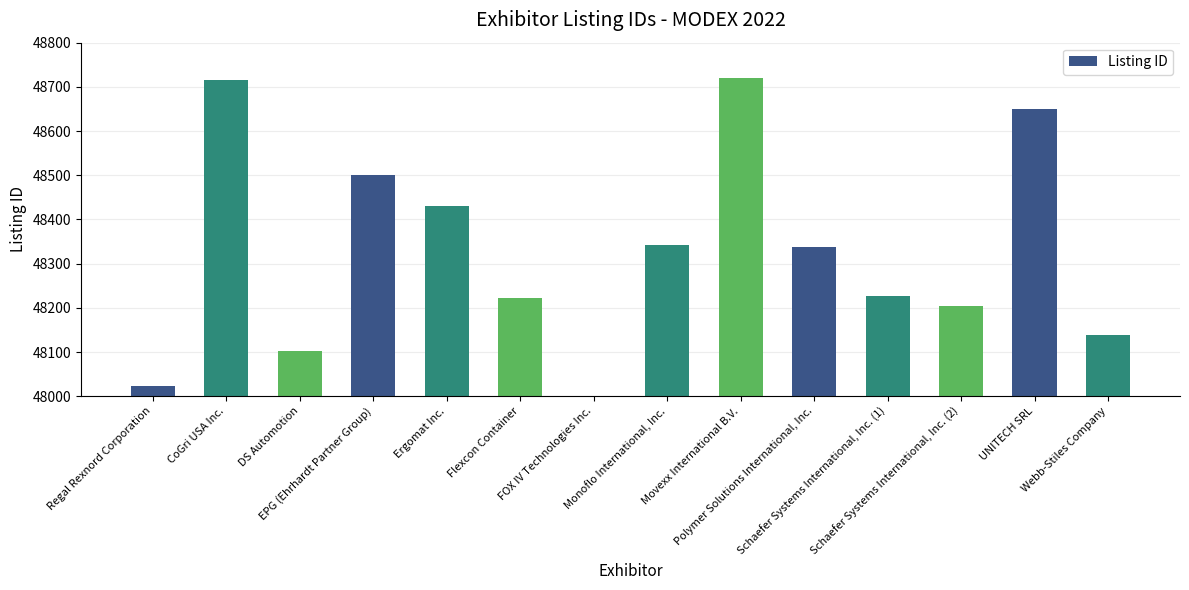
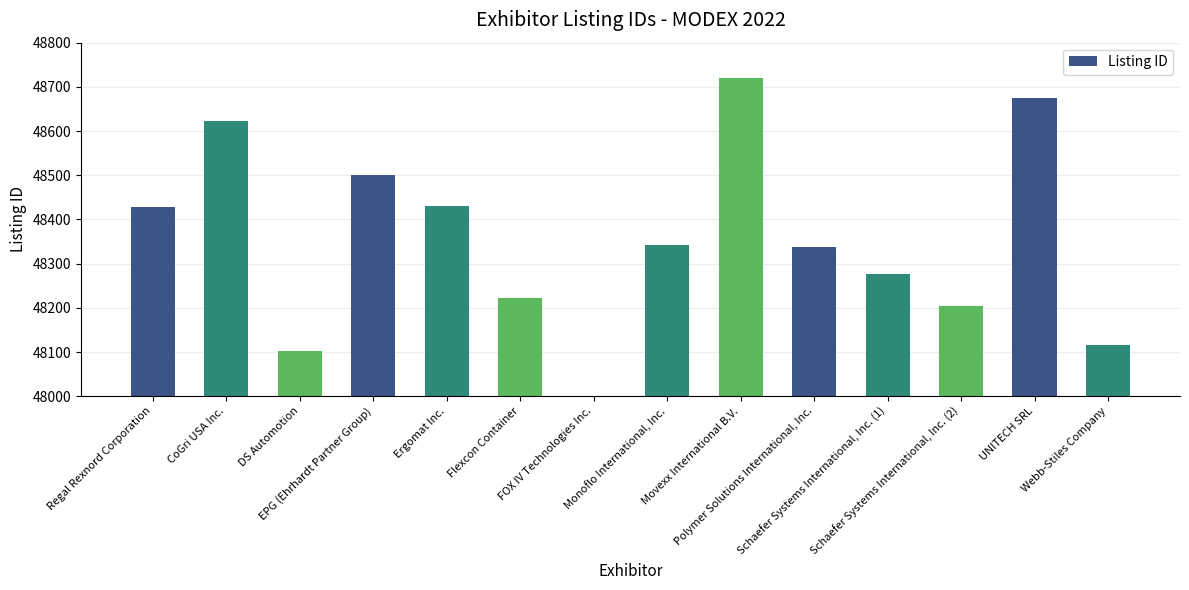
Regal Rexnord Corporation: 48020 -> 48430
CoGri USA Inc.: 48720 -> 48620
Schaefer Systems International, Inc. (1): 48230 -> 48280
UNITECH SRL: 48650 -> 48680
Webb-Stiles Company: 48140 -> 48120
